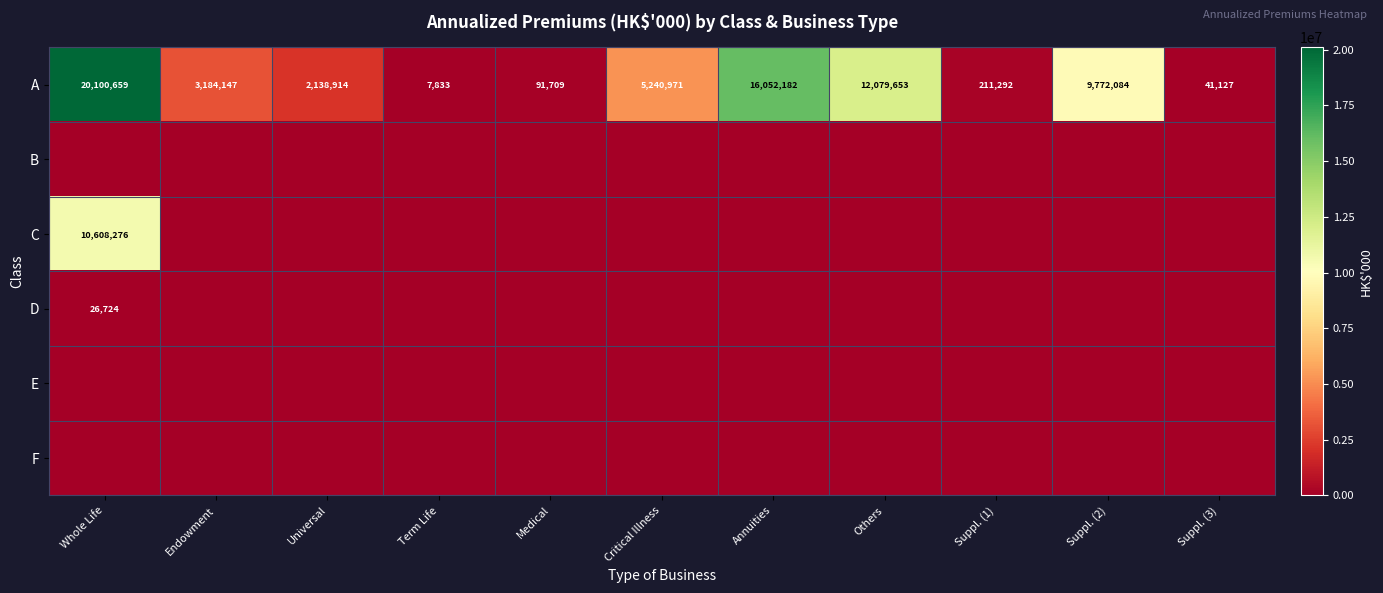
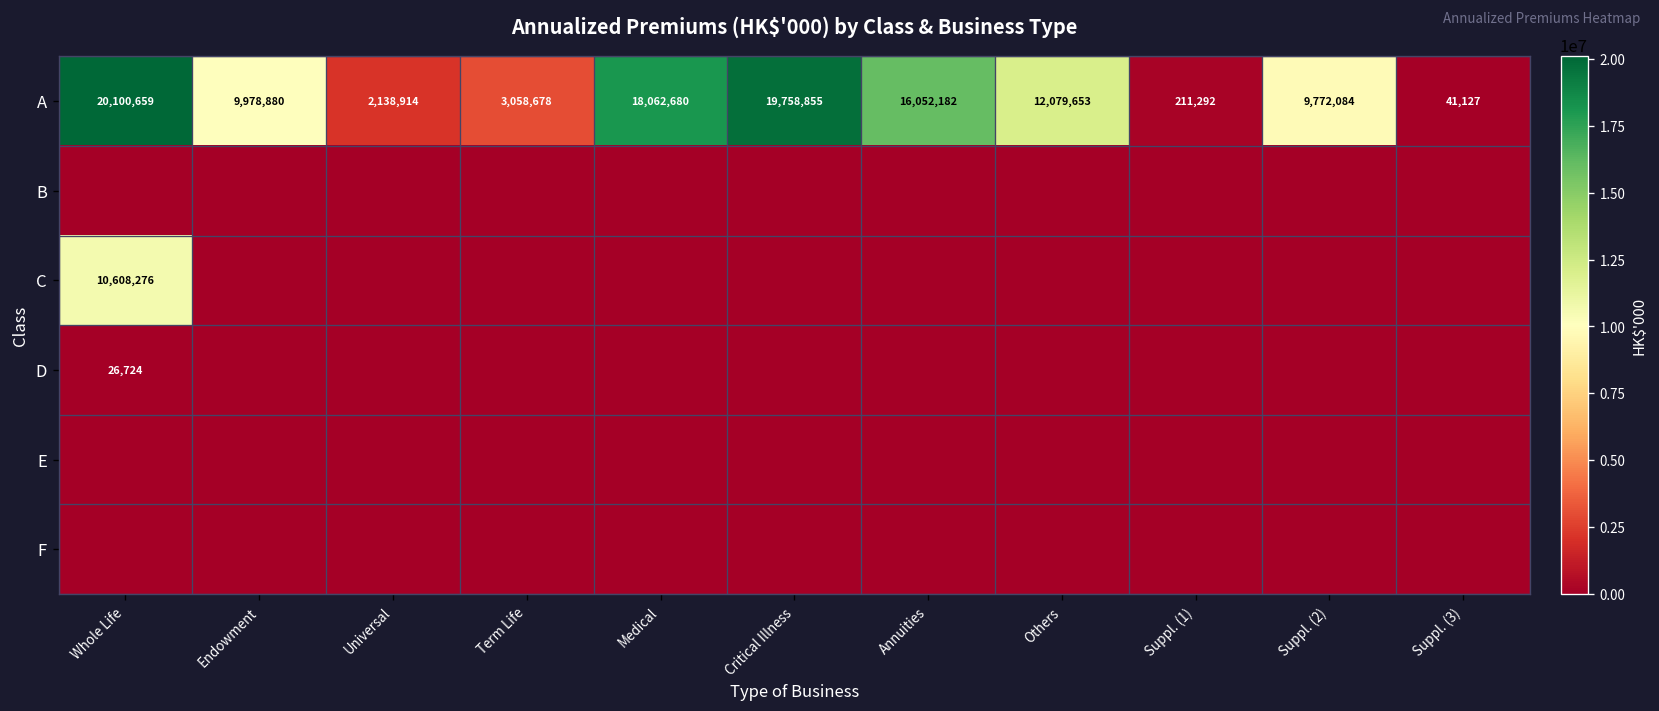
A, Endowment: 3,184,147 -> 9,978,880
A, Term Life: 7,833 -> 3,058,678
A, Medical: 91,709 -> 18,062,680
A, Critical Illness: 5,240,971 -> 19,758,855
